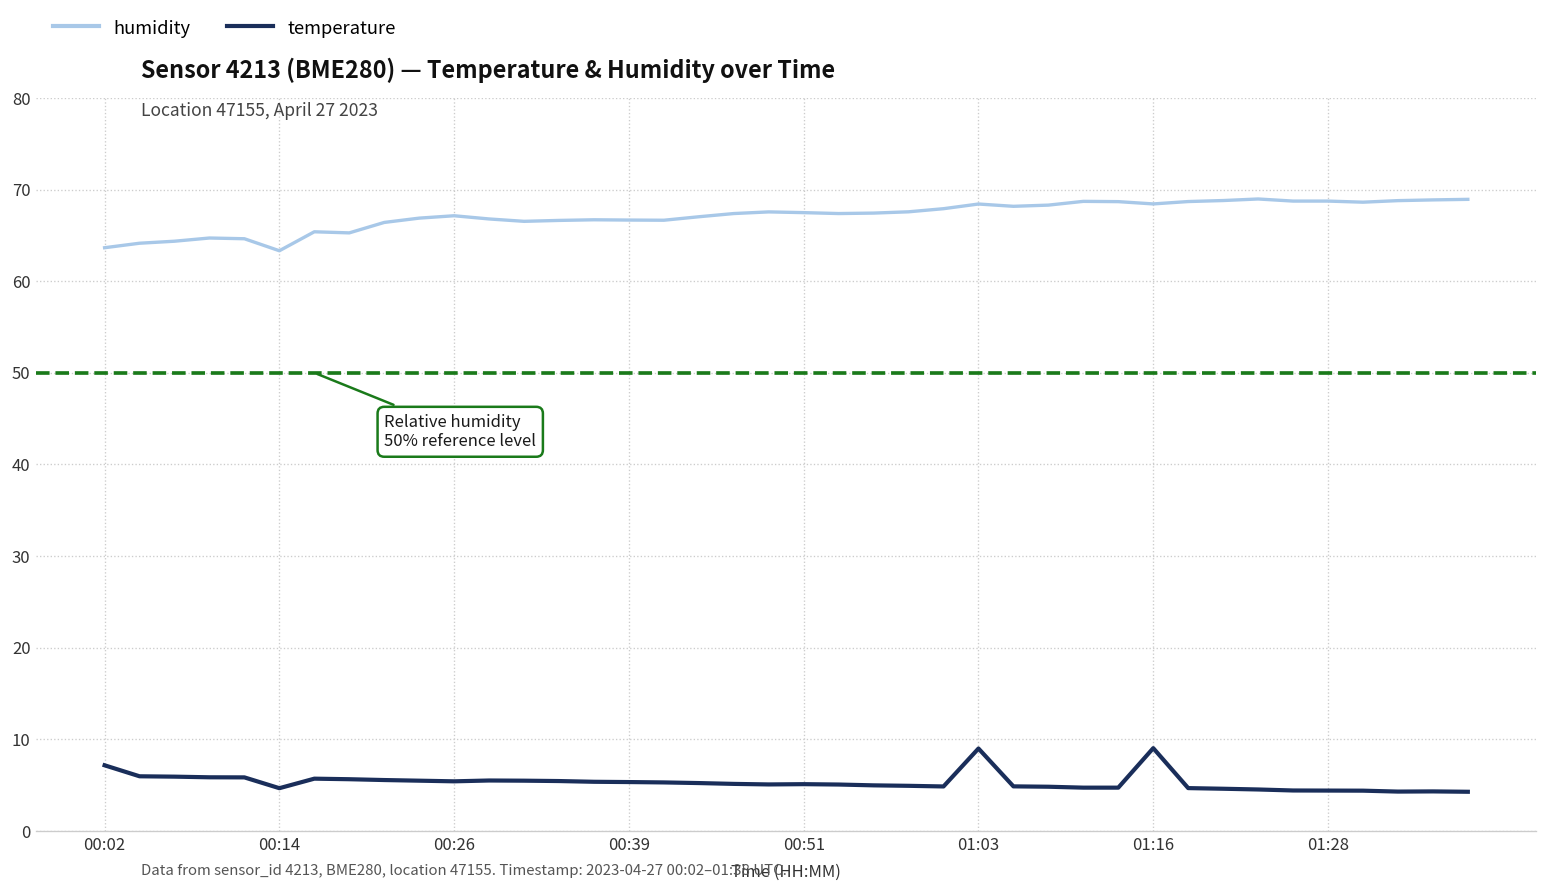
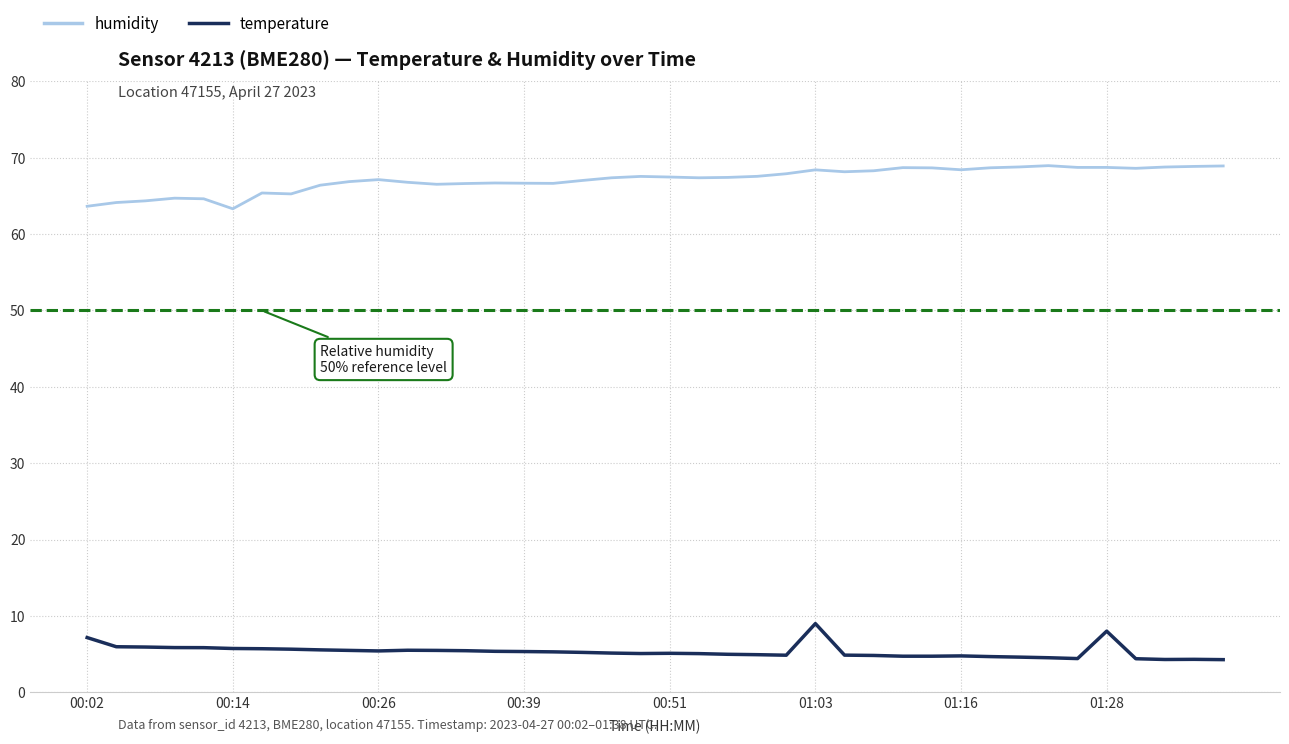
temperature, 00:14: 5 -> 6
temperature, 01:16: 9 -> 5
temperature, 01:28: 4 -> 8
